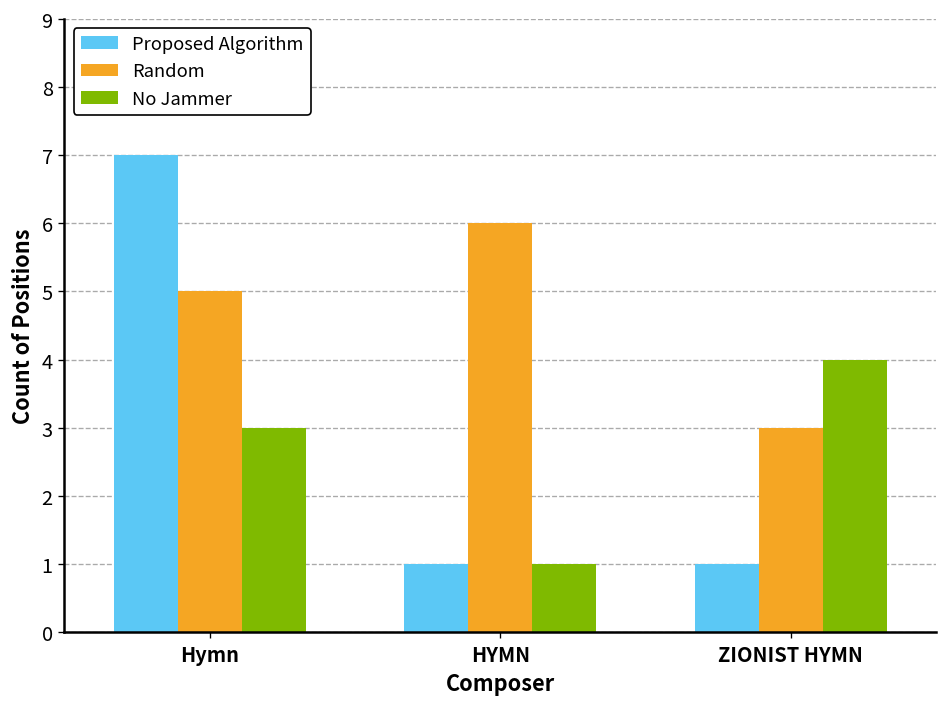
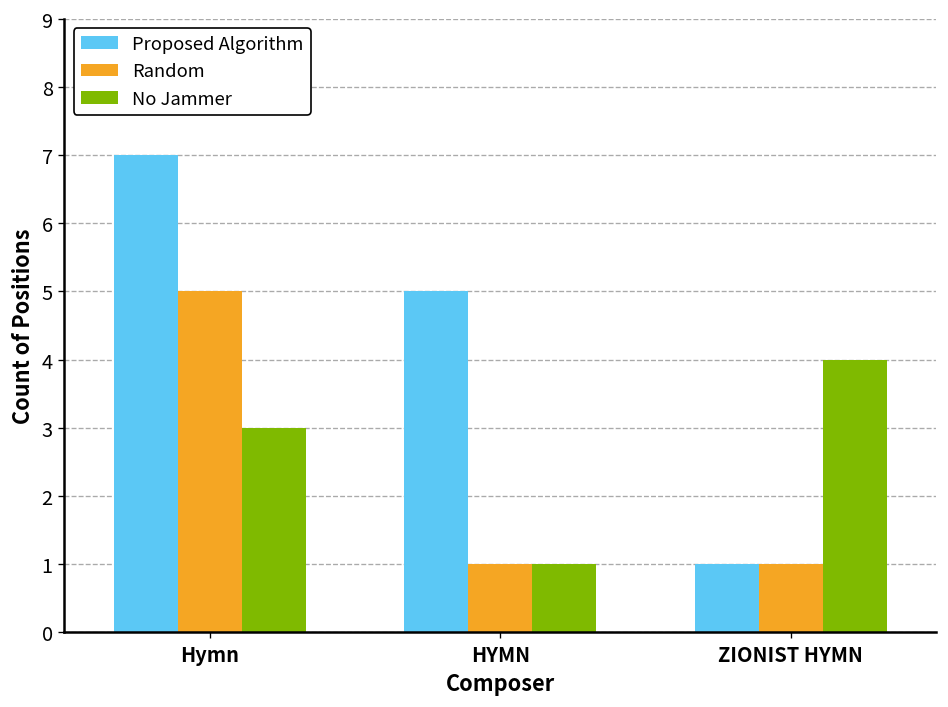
Proposed Algorithm, HYMN: 1 -> 5
Random, HYMN: 6 -> 1
Random, ZIONIST HYMN: 3 -> 1
